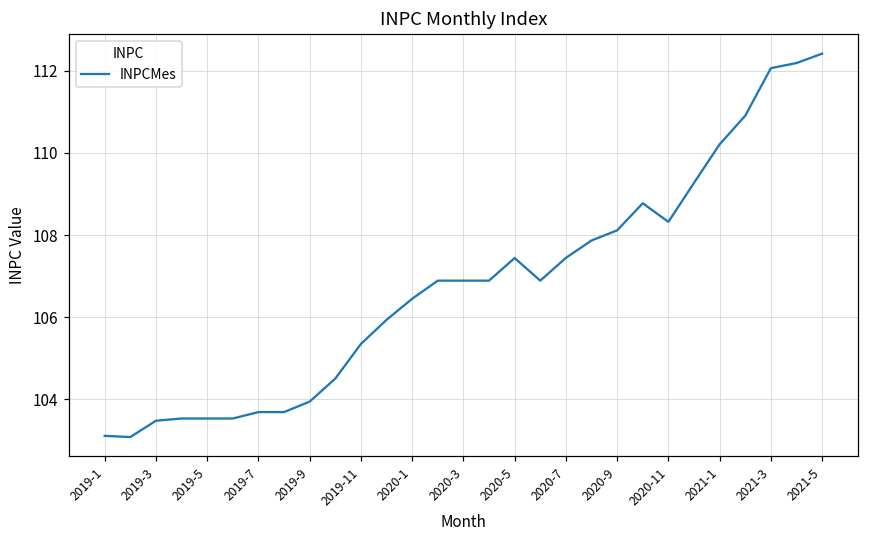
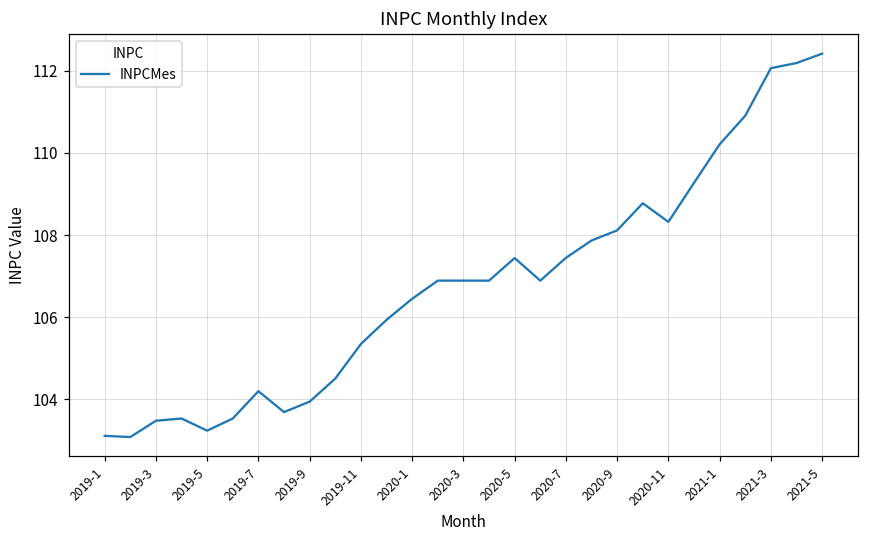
2019-5: 103.5 -> 103.2
2019-7: 103.7 -> 104.2
